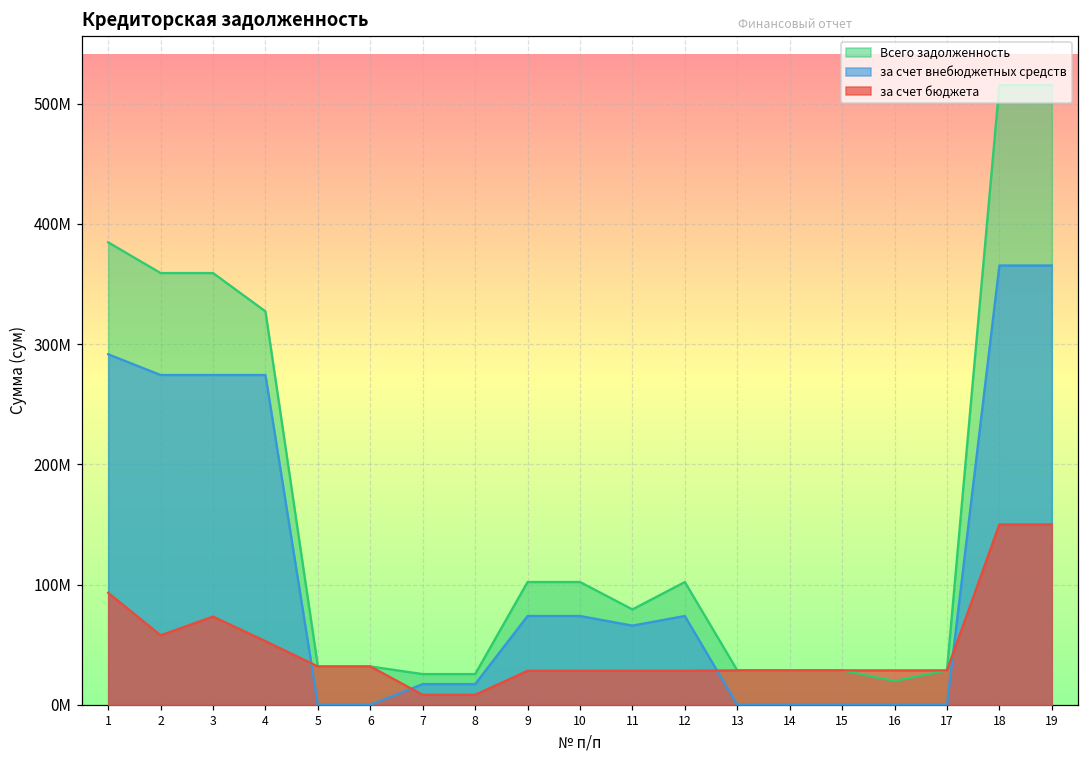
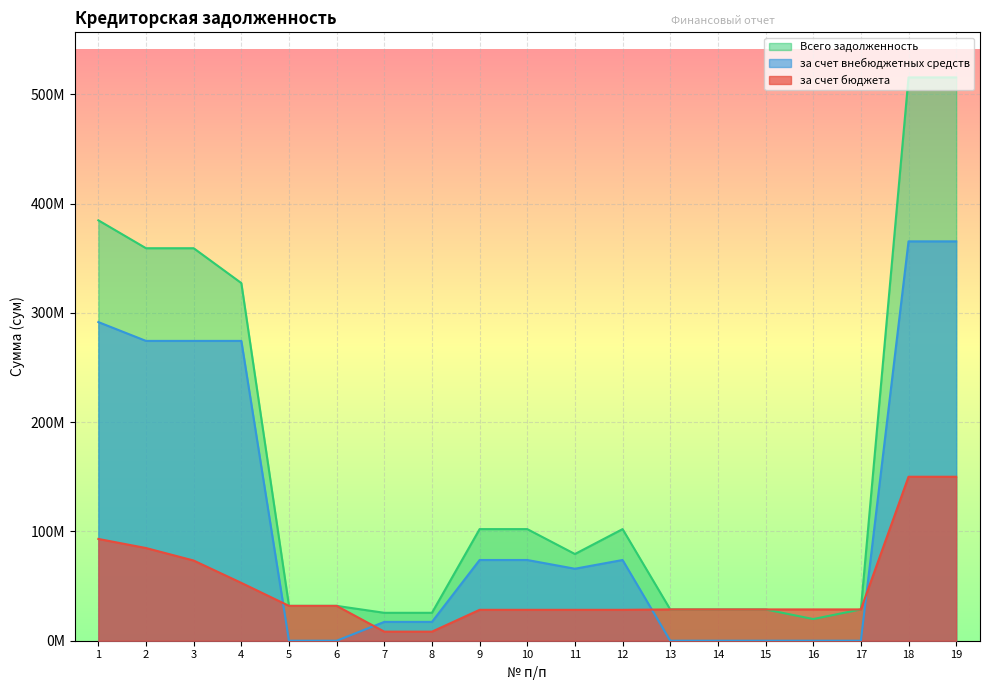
за счет бюджета, 2: 58000000 -> 85000000
